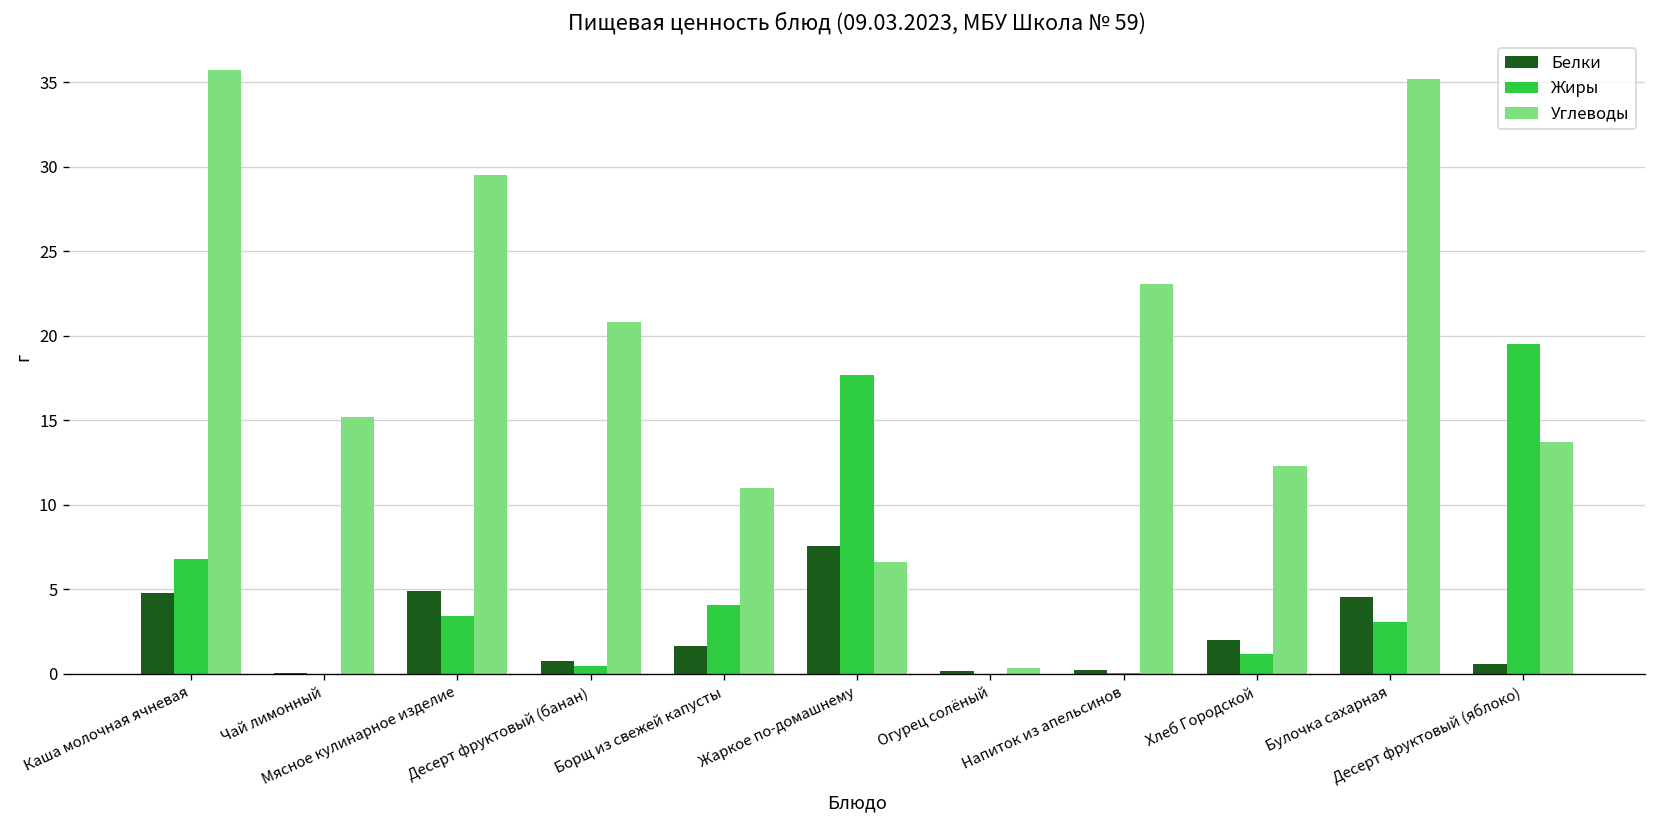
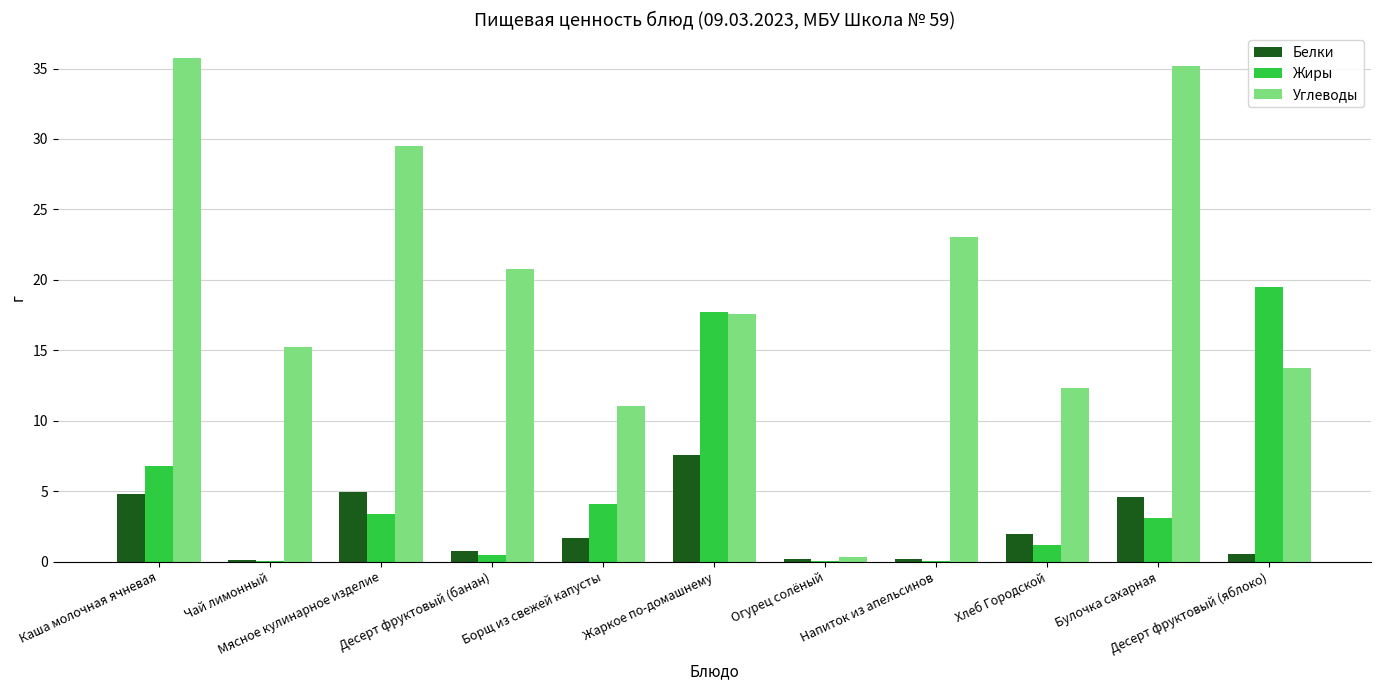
Углеводы, Жаркое по-домашнему: 6.6 -> 17.6
